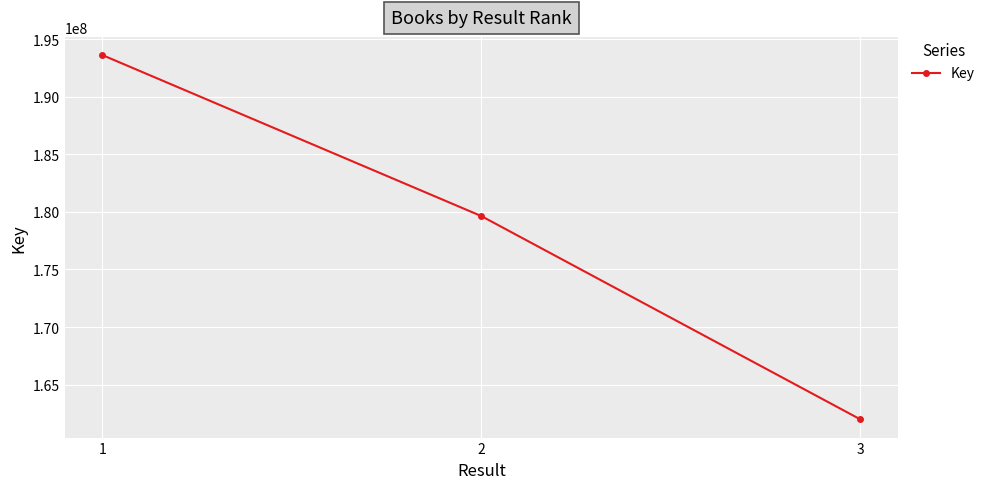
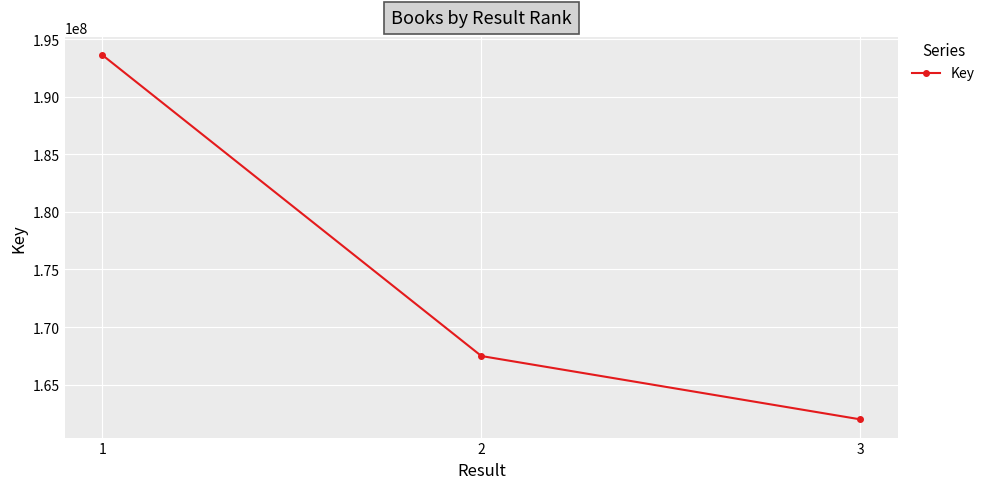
2: 179600000 -> 167500000
